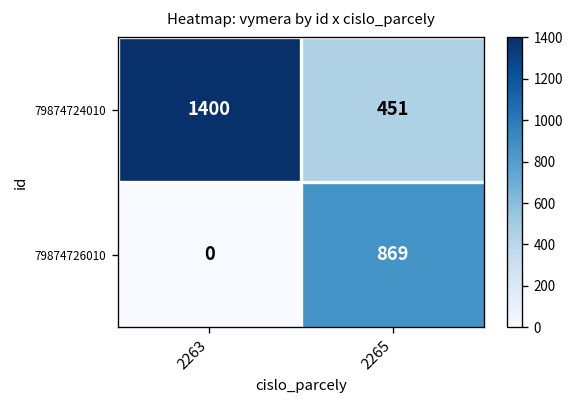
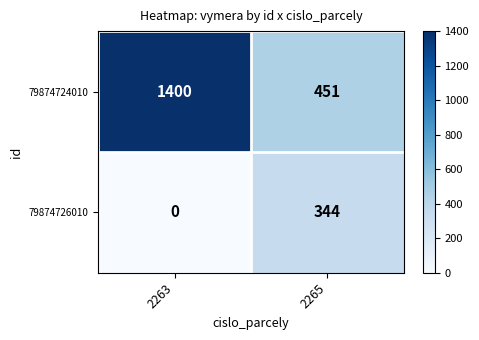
79874726010, 2265: 869 -> 344
